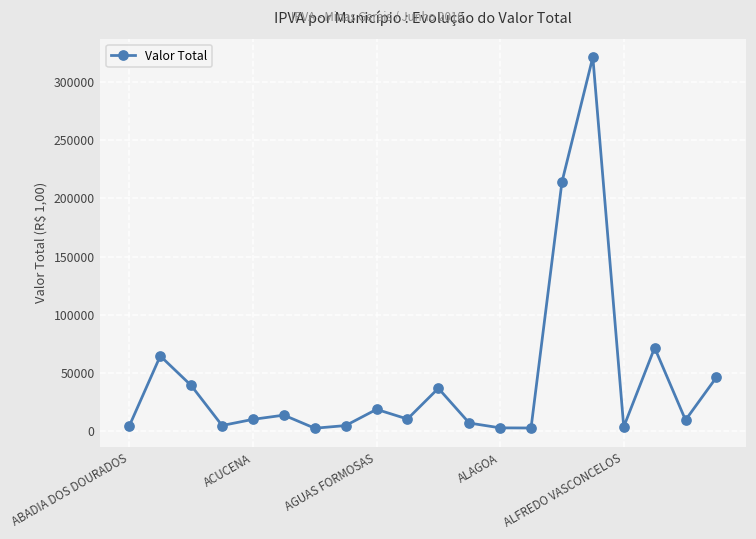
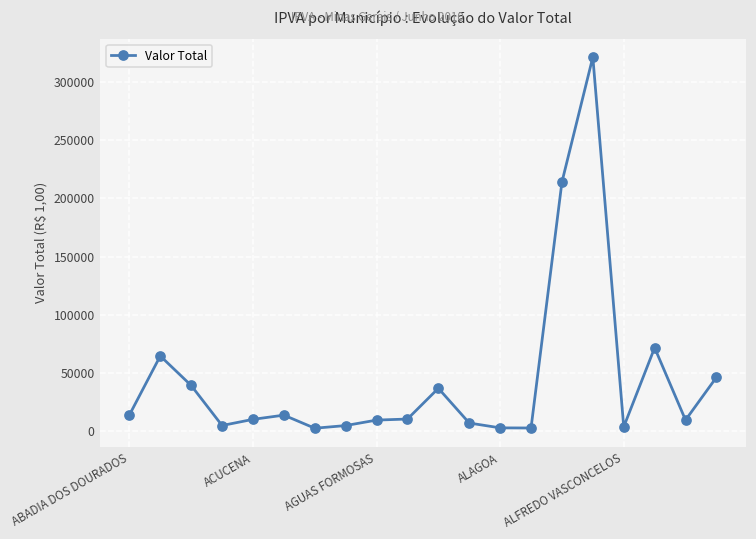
ABADIA DOS DOURADOS: 4000 -> 14000
AGUAS FORMOSAS: 19000 -> 9000
